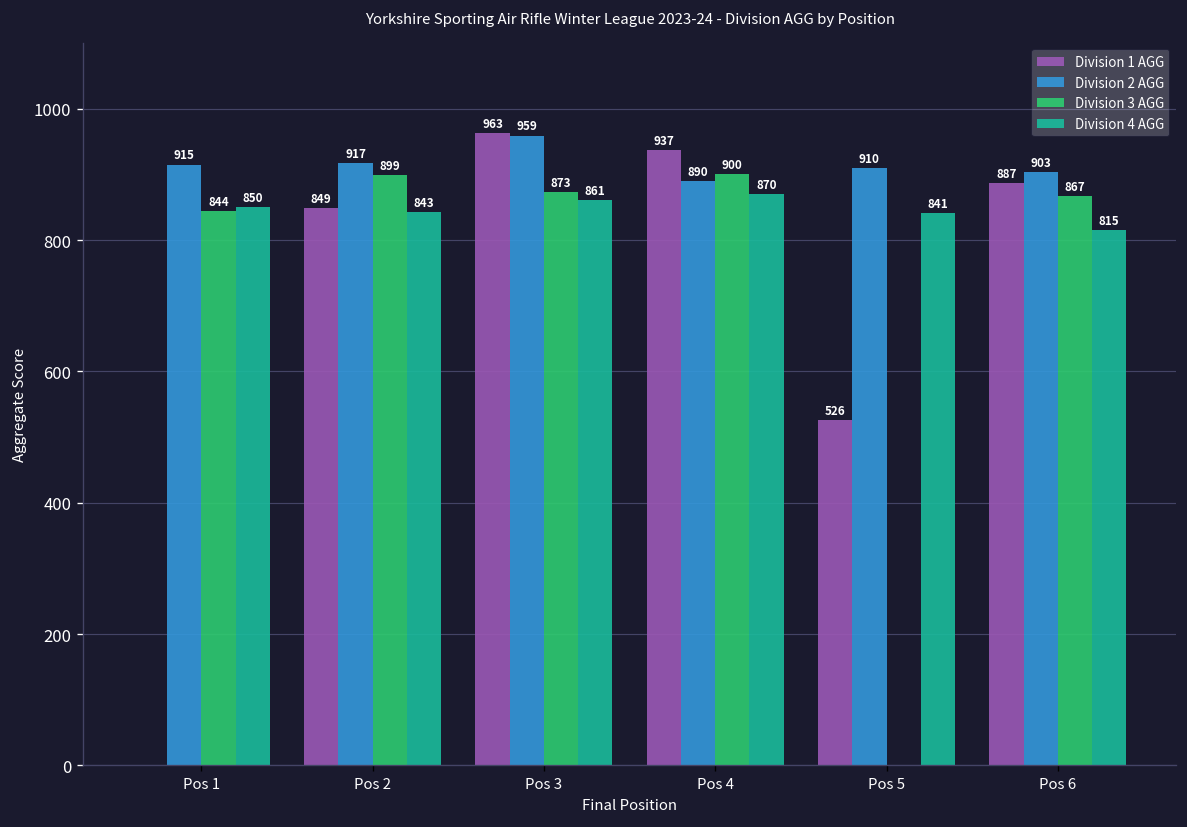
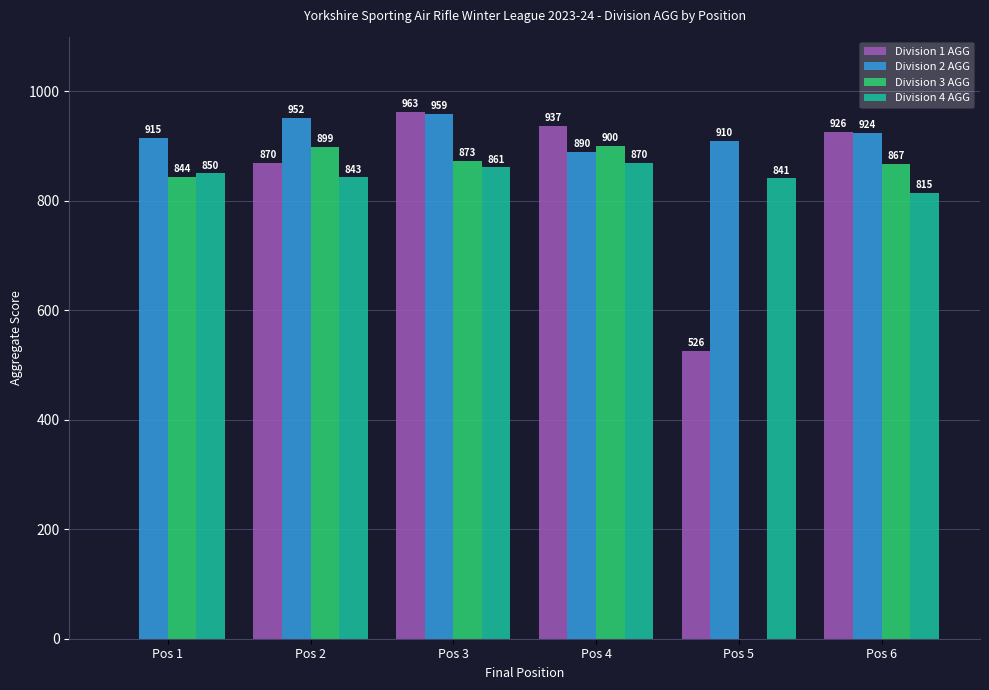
Division 1 AGG, Pos 2: 849 -> 870
Division 2 AGG, Pos 2: 917 -> 952
Division 1 AGG, Pos 6: 887 -> 926
Division 2 AGG, Pos 6: 903 -> 924
